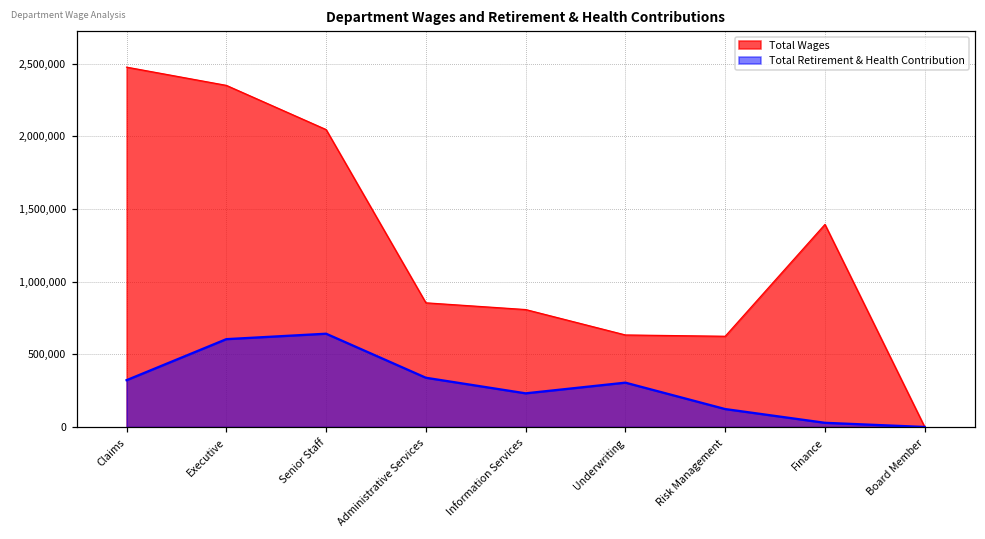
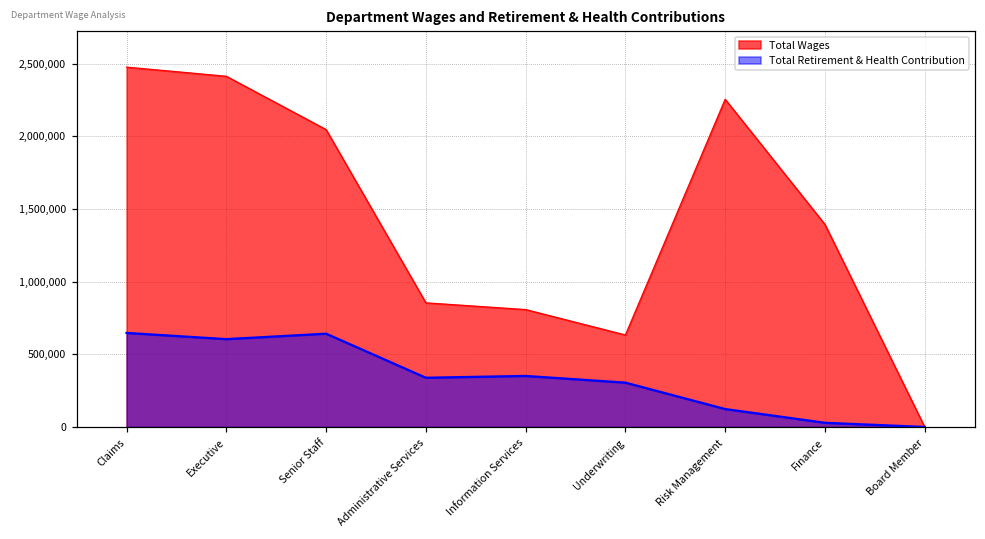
Total Retirement & Health Contribution, Claims: 320,000 -> 650,000
Total Wages, Executive: 2,350,000 -> 2,410,000
Total Retirement & Health Contribution, Information Services: 230,000 -> 350,000
Total Wages, Risk Management: 620,000 -> 2,250,000
